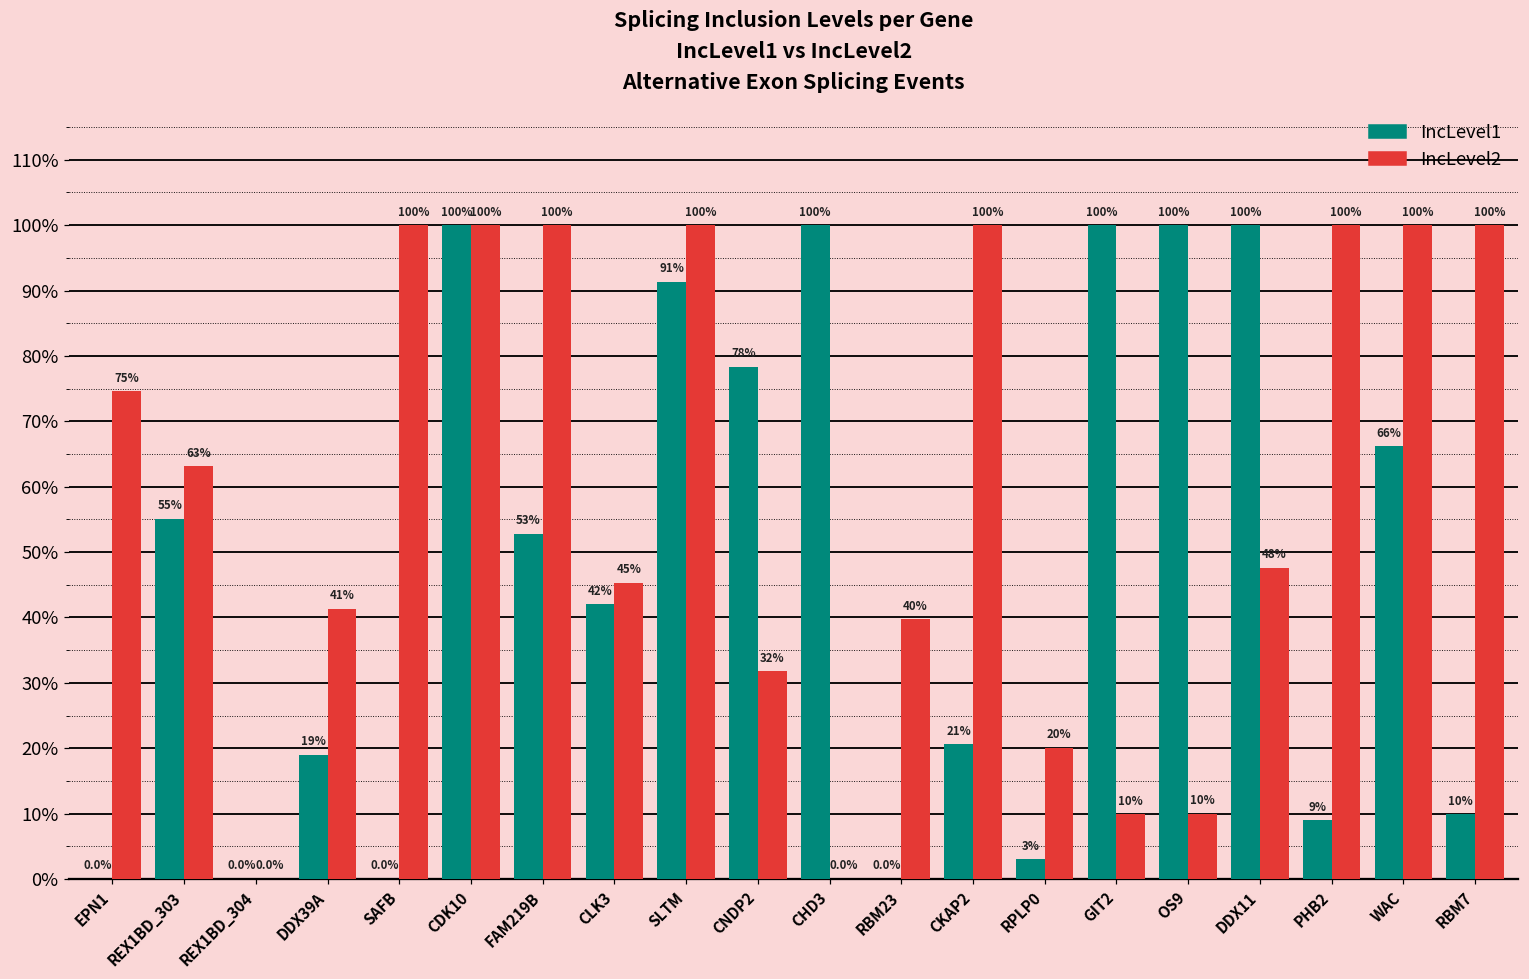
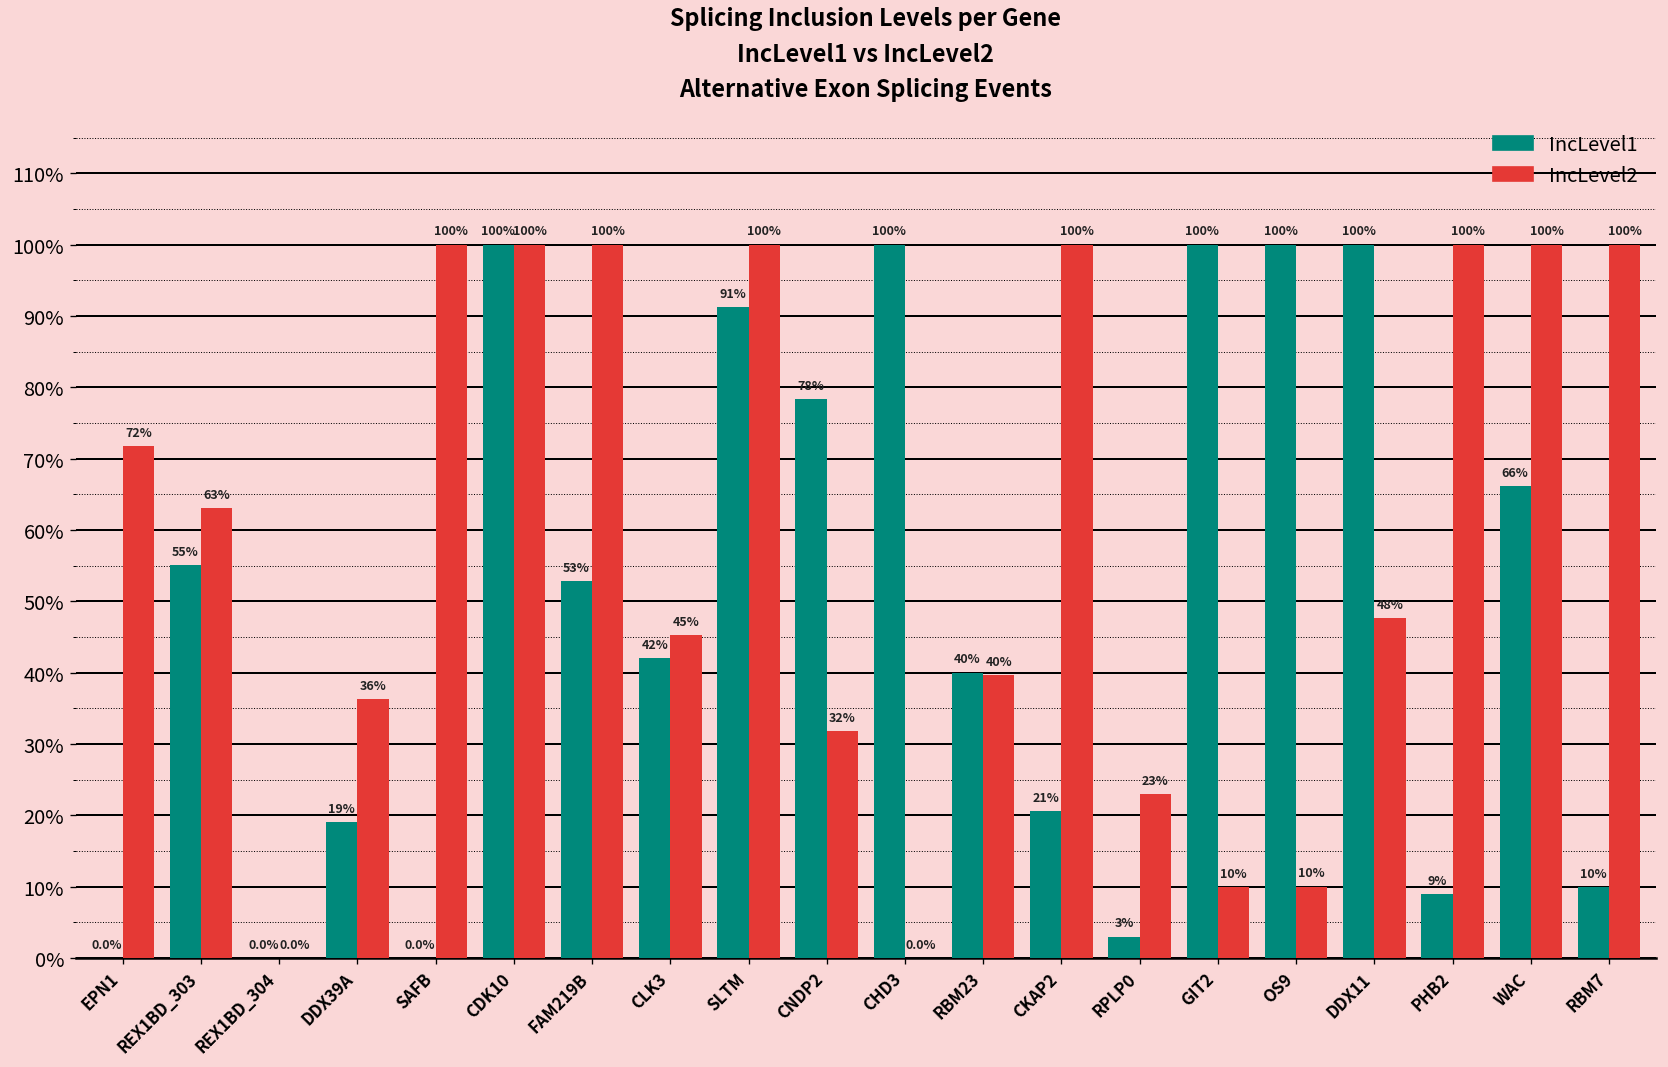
IncLevel2, EPN1: 75% -> 72%
IncLevel2, DDX39A: 41% -> 36%
IncLevel1, RBM23: 0.0% -> 40%
IncLevel2, RPLP0: 20% -> 23%
